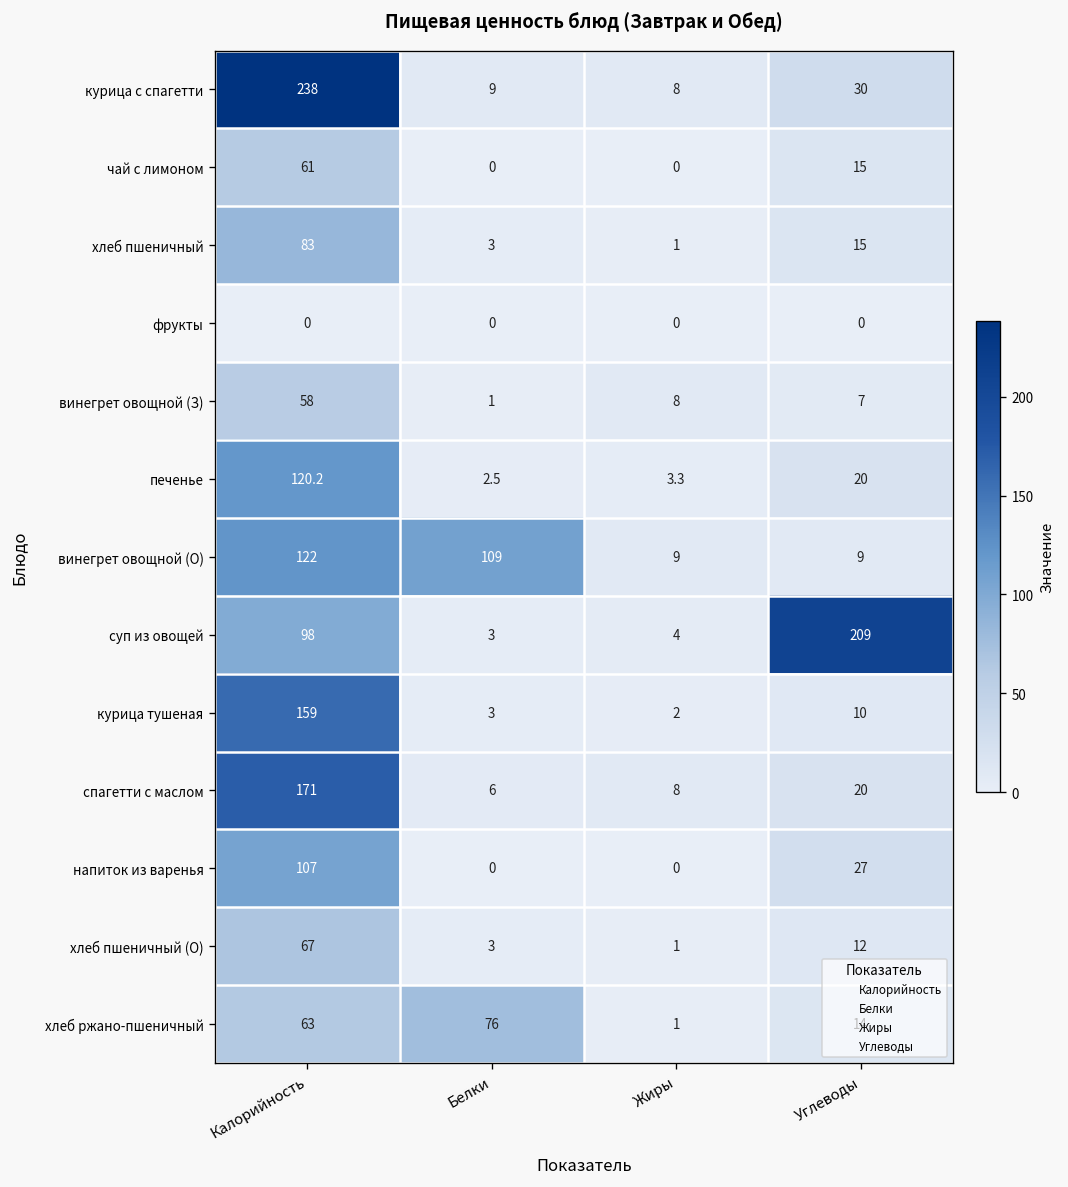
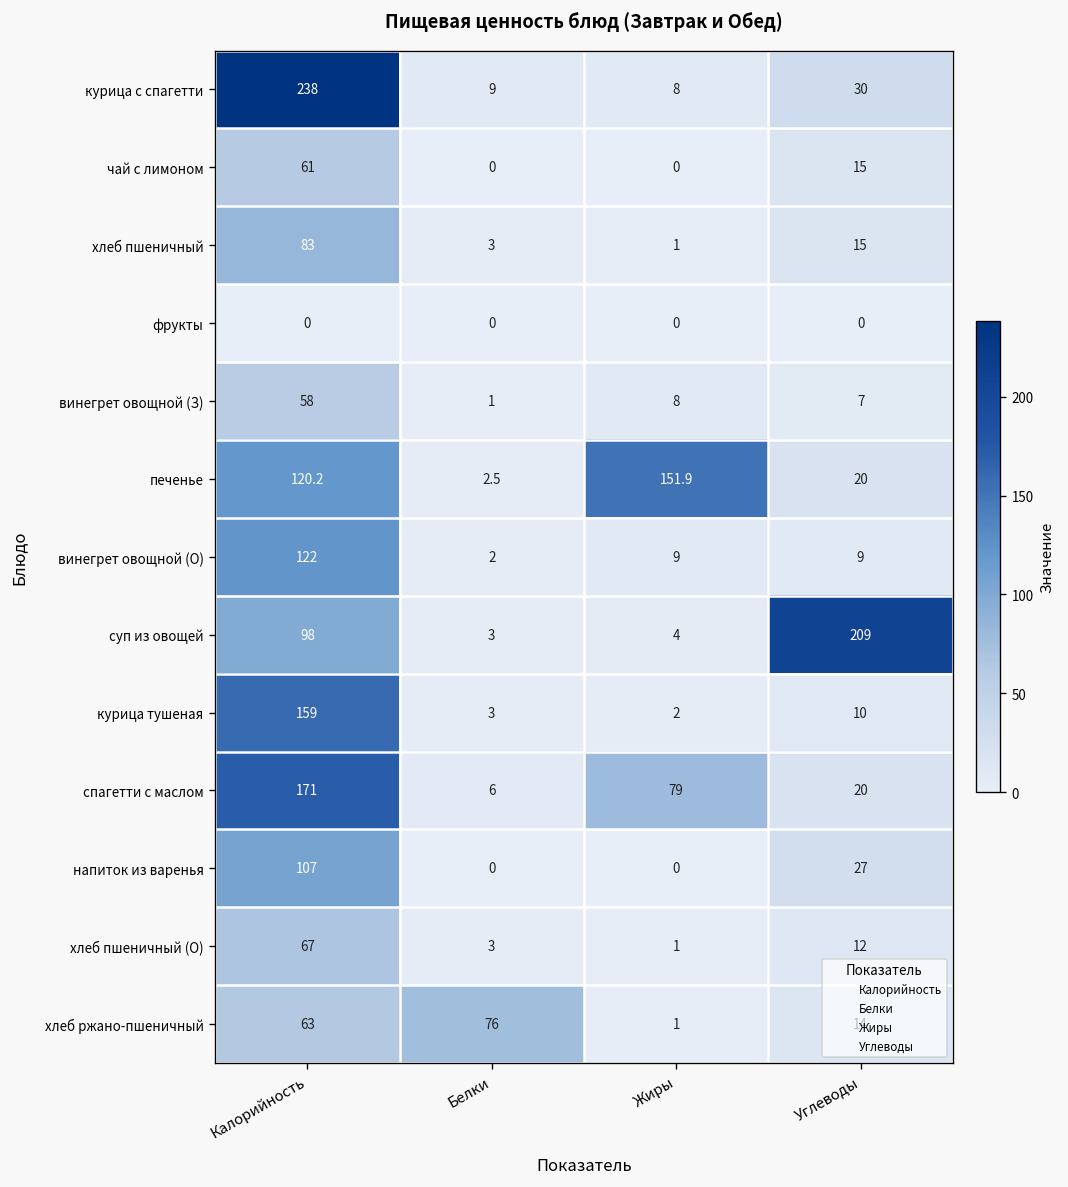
печенье, Жиры: 3.3 -> 151.9
винегрет овощной (О), Белки: 109 -> 2
спагетти с маслом, Жиры: 8 -> 79
